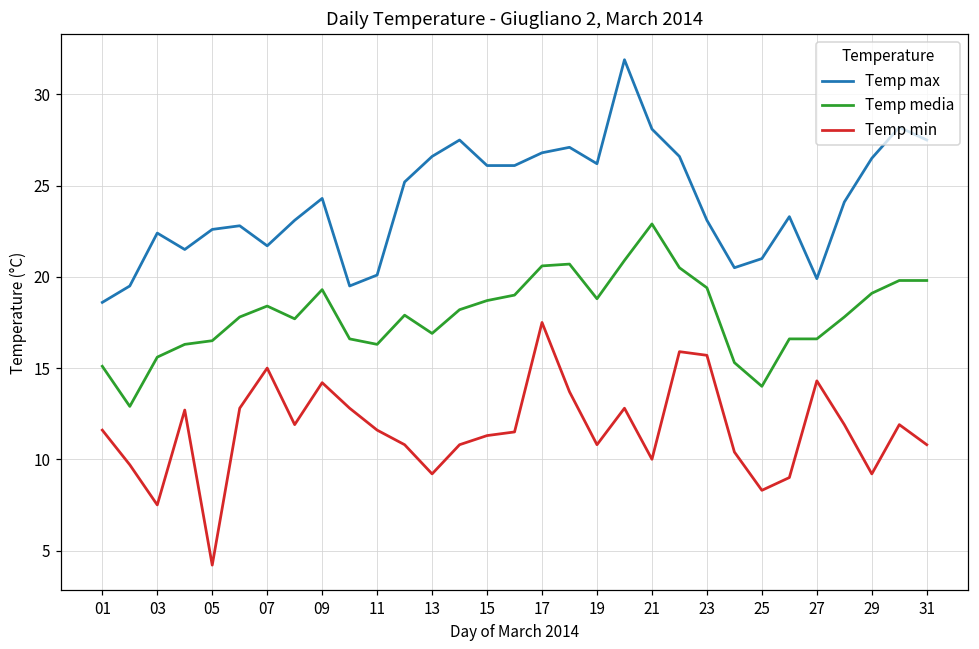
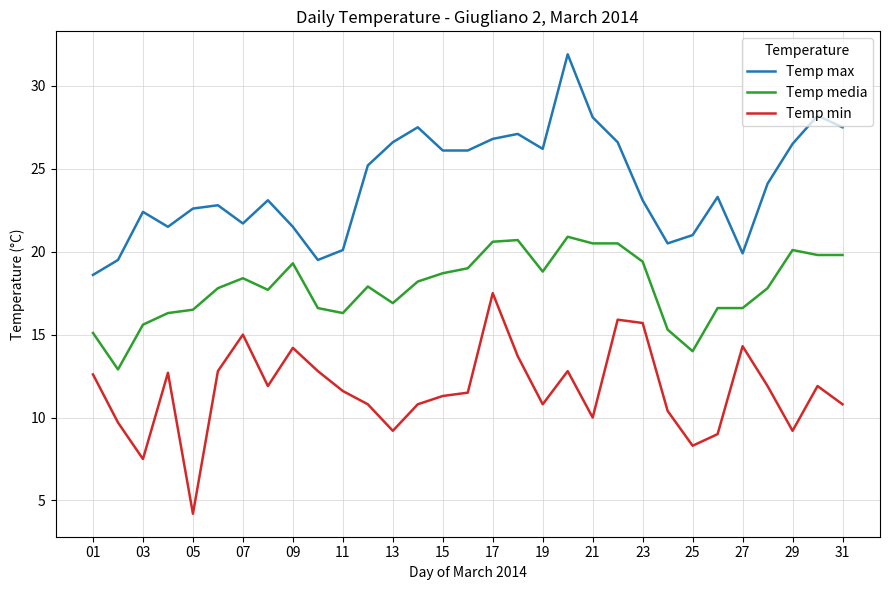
Temp min, 01: 11.6 -> 12.6
Temp max, 09: 24.3 -> 21.5
Temp media, 21: 22.9 -> 20.5
Temp media, 29: 19.1 -> 20.1
